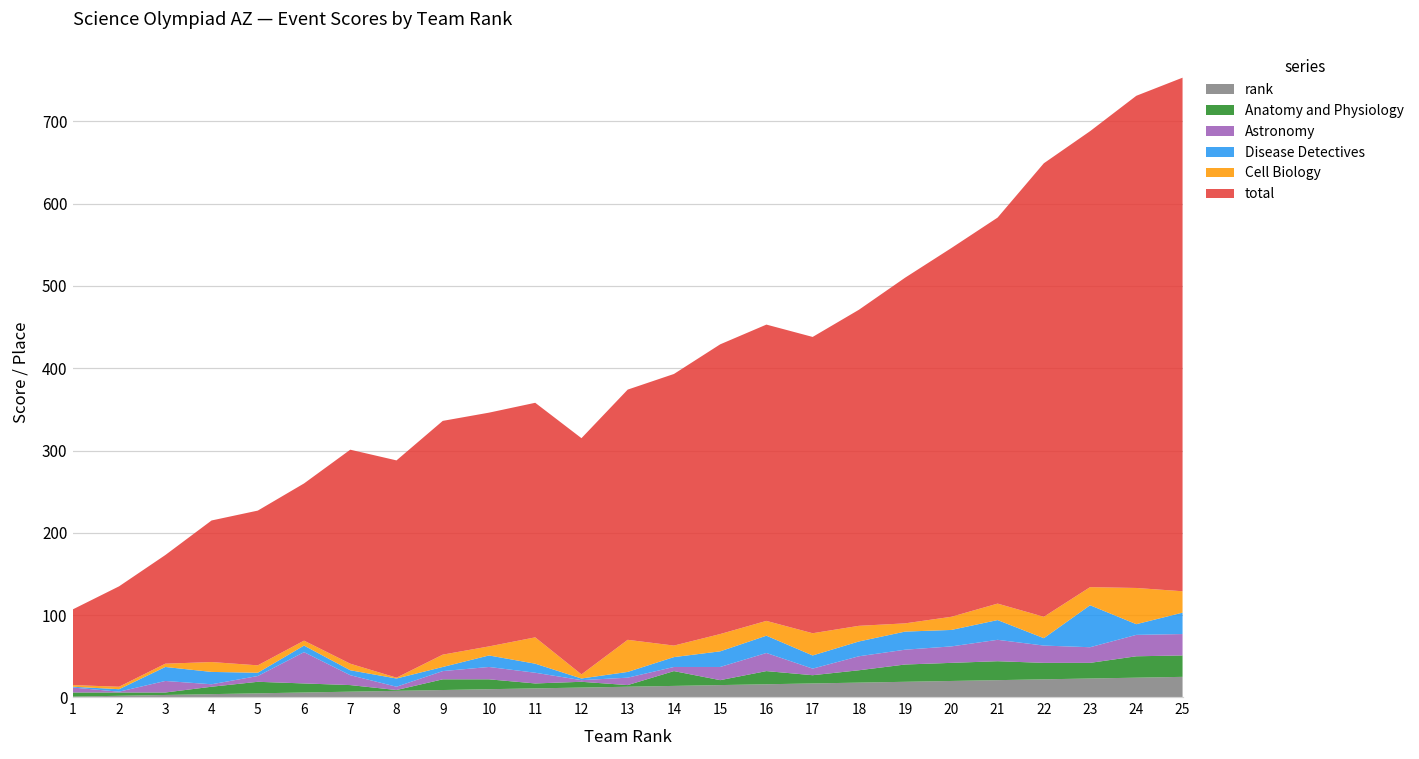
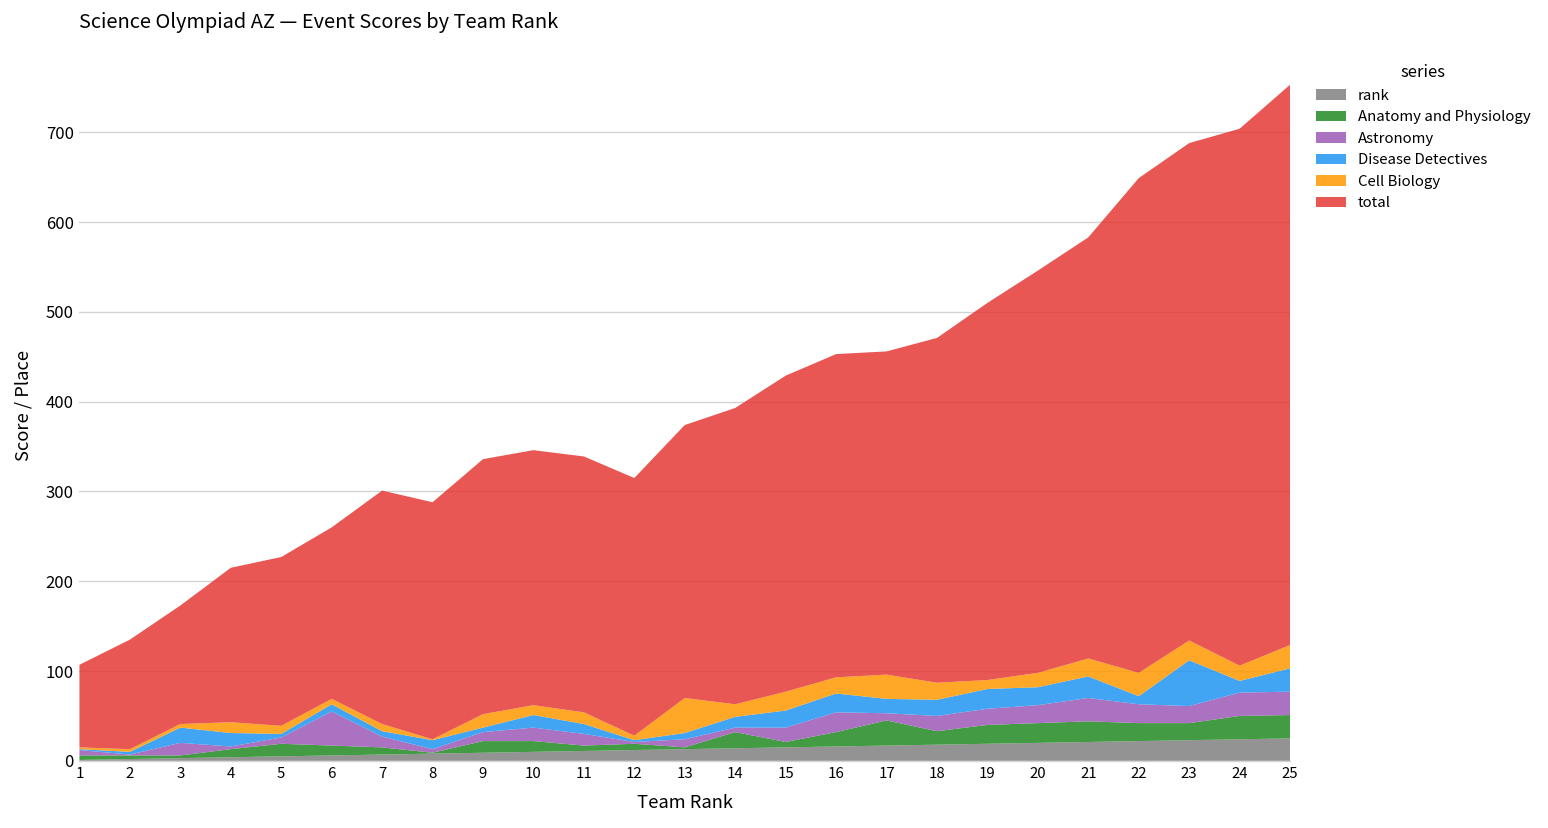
Cell Biology, 11: 30 -> 10
Anatomy and Physiology, 17: 10 -> 30
Cell Biology, 24: 40 -> 20
